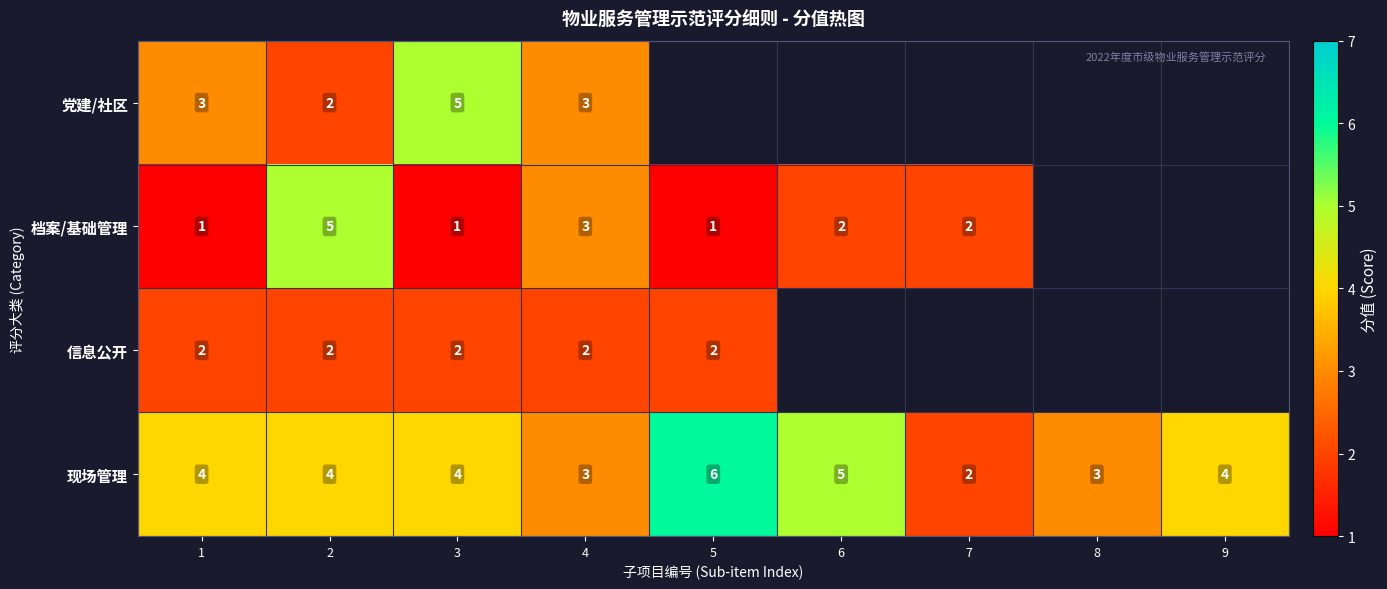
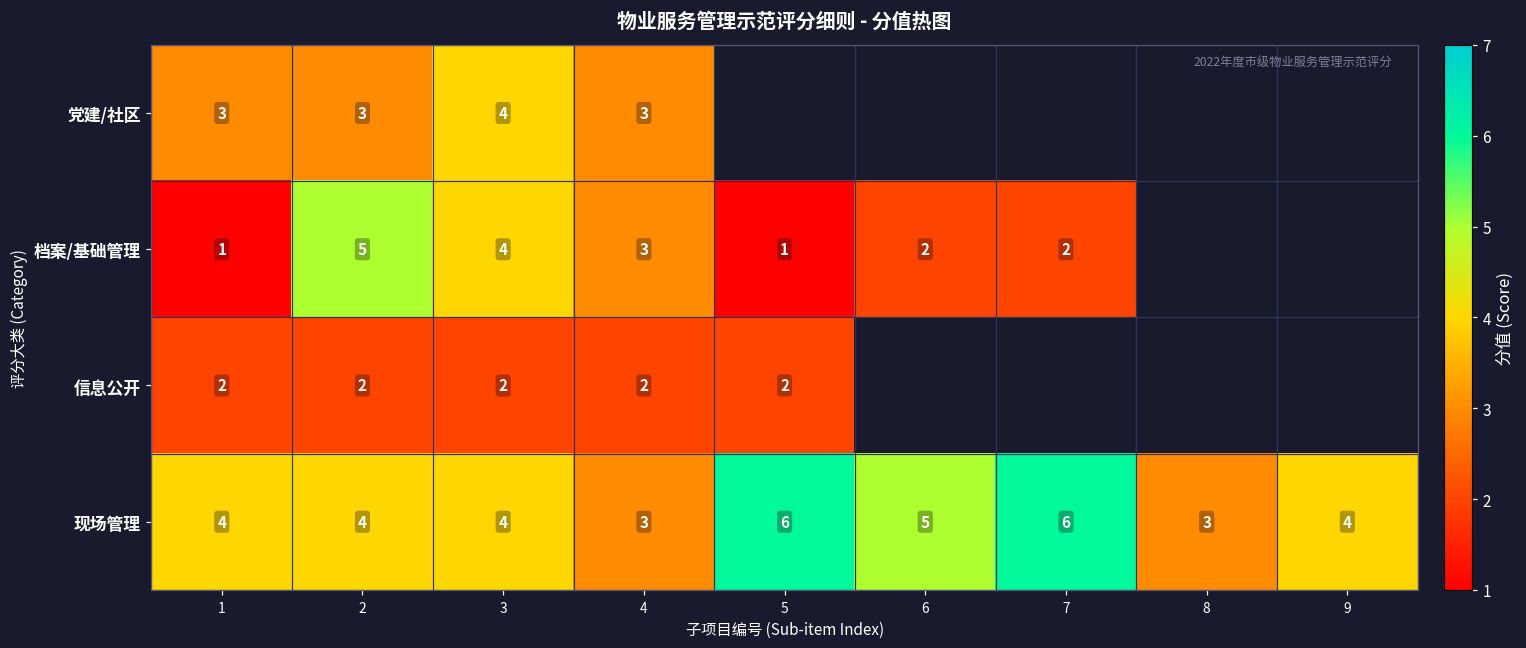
党建/社区, 2: 2 -> 3
党建/社区, 3: 5 -> 4
档案/基础管理, 3: 1 -> 4
现场管理, 7: 2 -> 6
